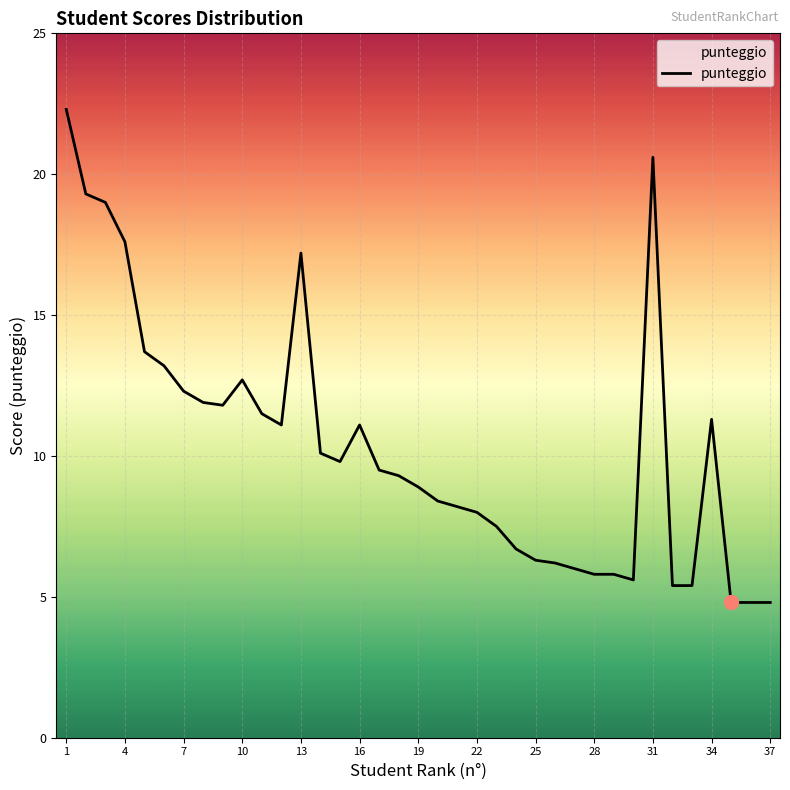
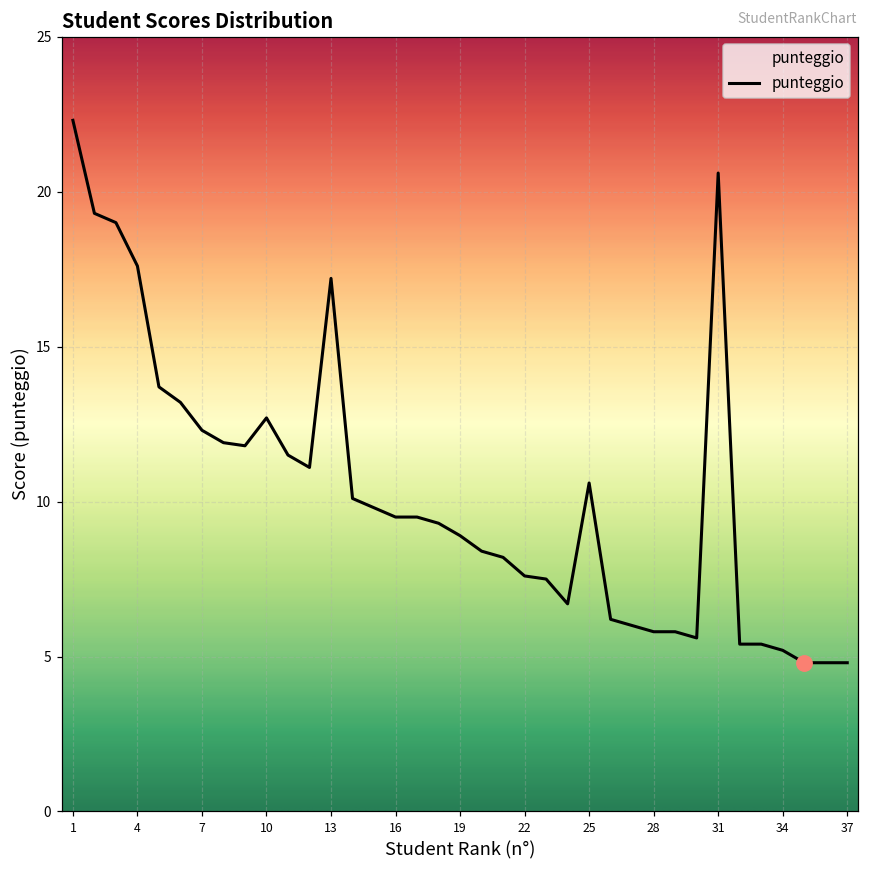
punteggio, 16: 11.1 -> 9.5
punteggio, 22: 8.0 -> 7.6
punteggio, 25: 6.3 -> 10.6
punteggio, 34: 11.3 -> 5.2
